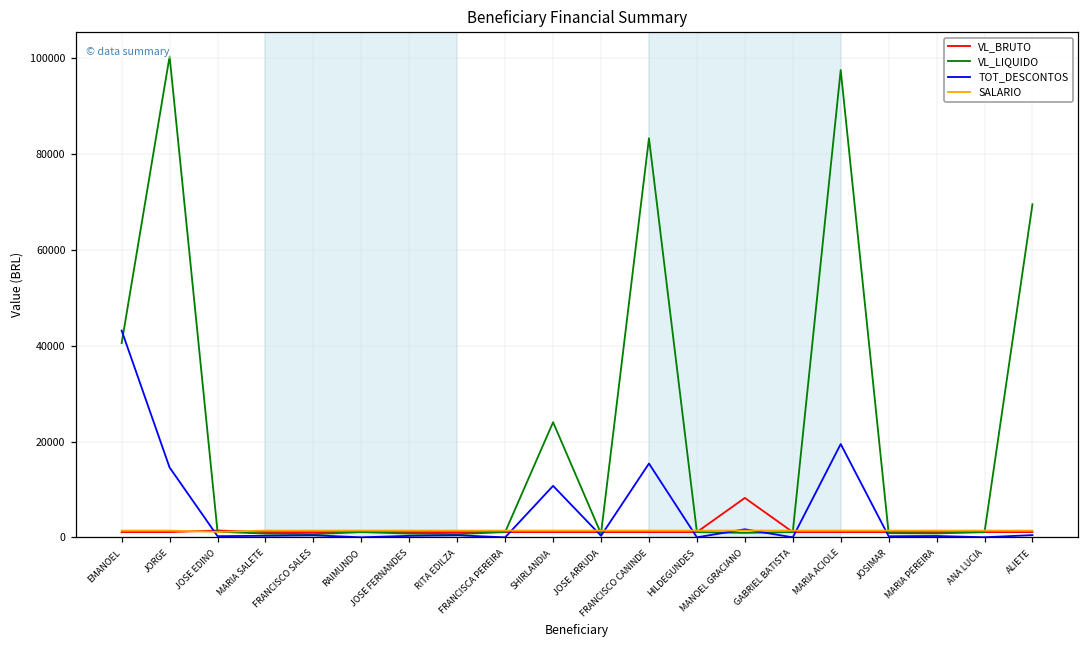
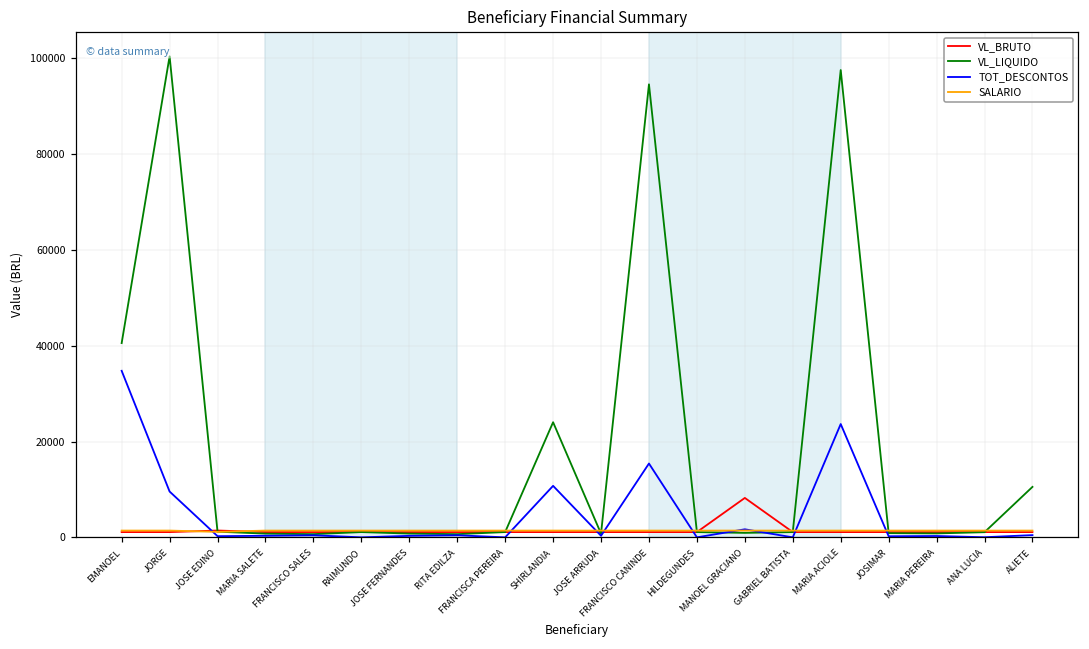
TOT_DESCONTOS, EMANOEL: 43000 -> 35000
TOT_DESCONTOS, JORGE: 15000 -> 10000
VL_LIQUIDO, FRANCISCO CANINDE: 83000 -> 95000
TOT_DESCONTOS, MARIA ACIOLE: 19000 -> 24000
VL_LIQUIDO, ALIETE: 70000 -> 11000
